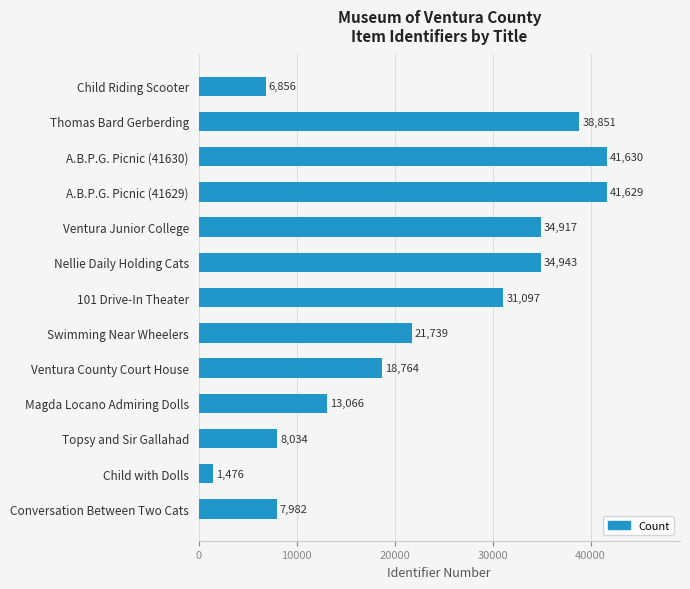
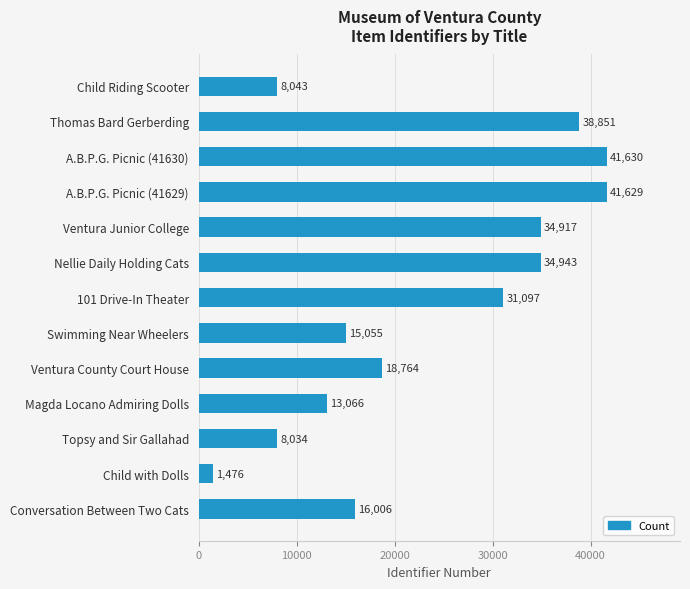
Child Riding Scooter: 6,856 -> 8,043
Swimming Near Wheelers: 21,739 -> 15,055
Conversation Between Two Cats: 7,982 -> 16,006
